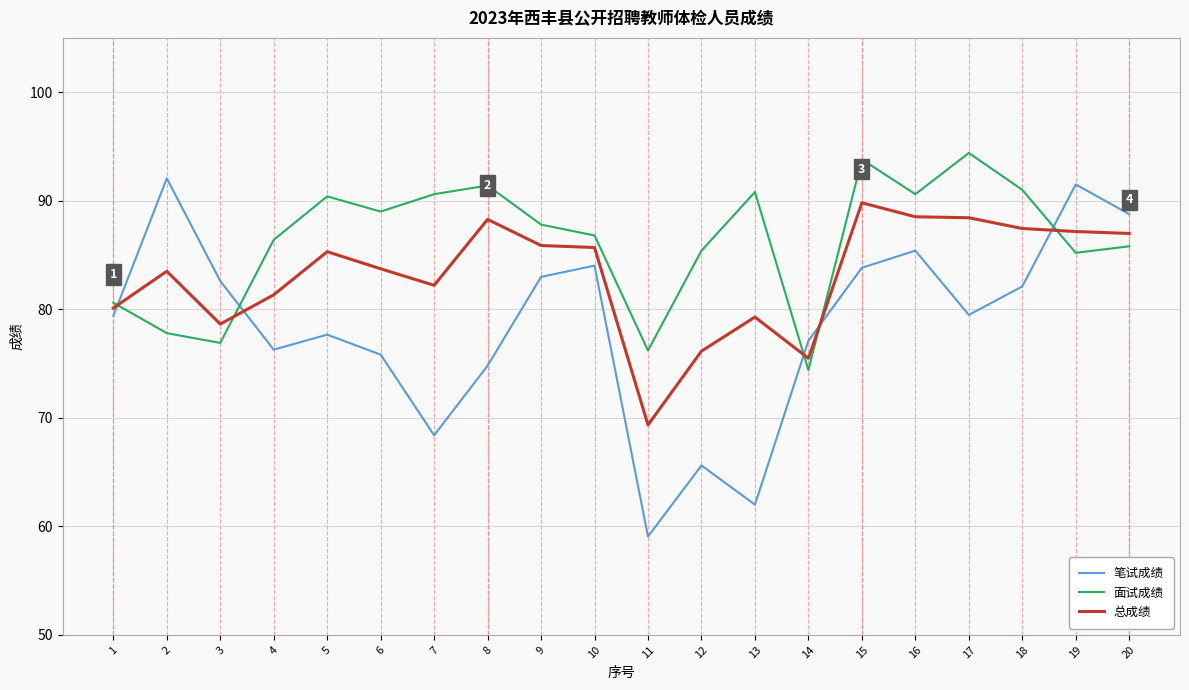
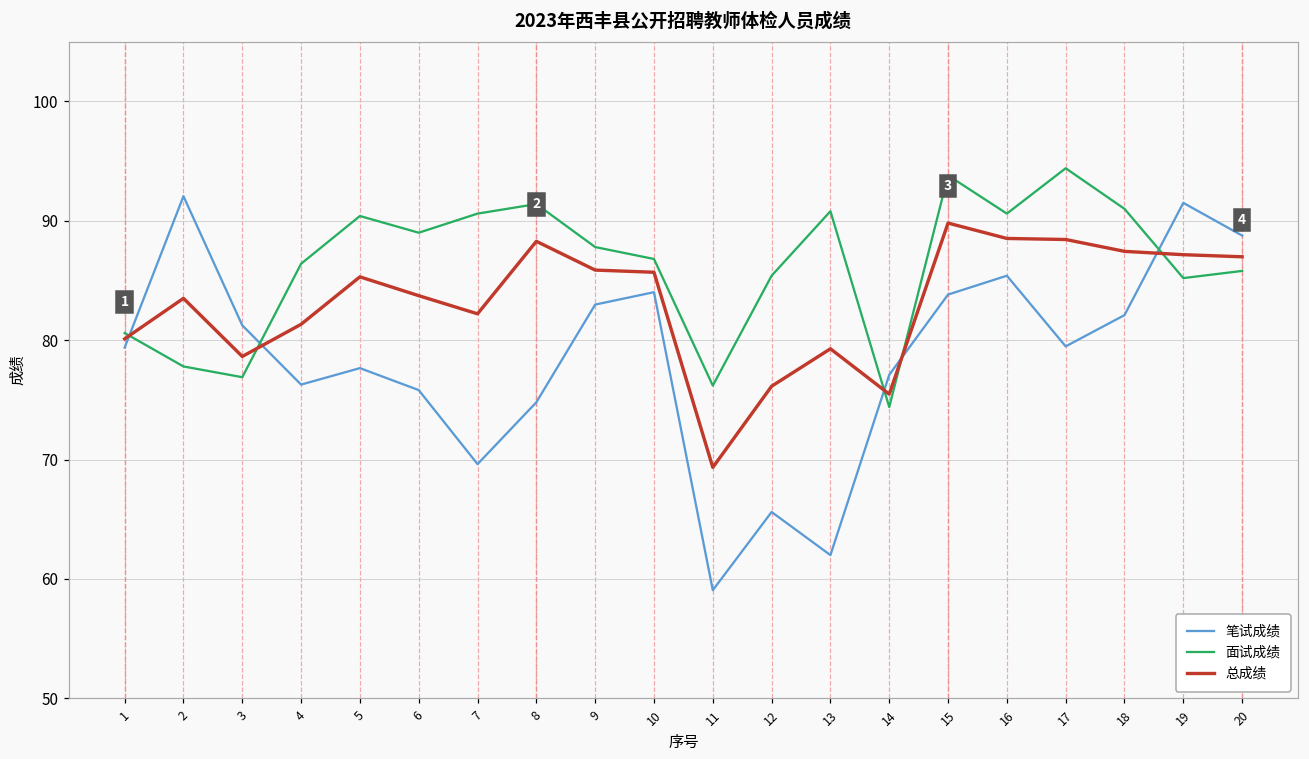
笔试成绩, 3: 82.6 -> 81.2
笔试成绩, 7: 68.4 -> 69.6
